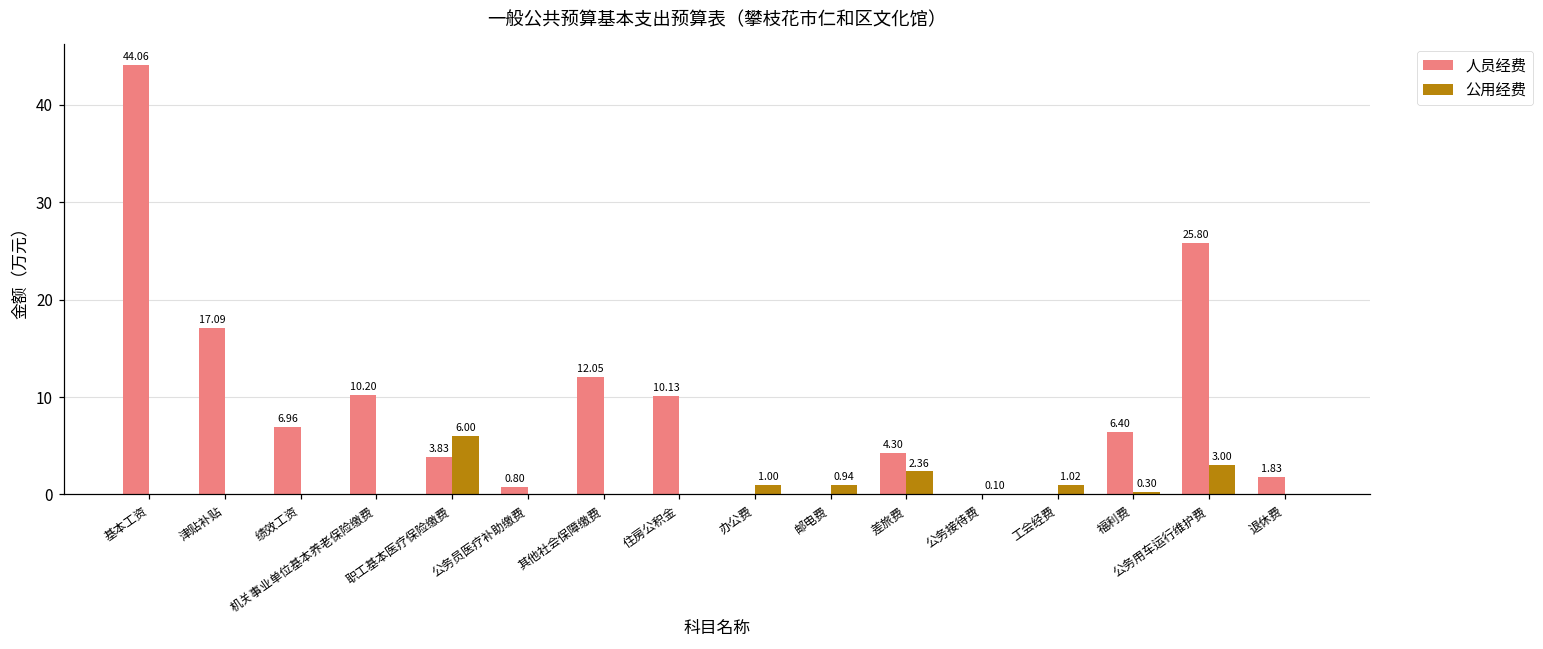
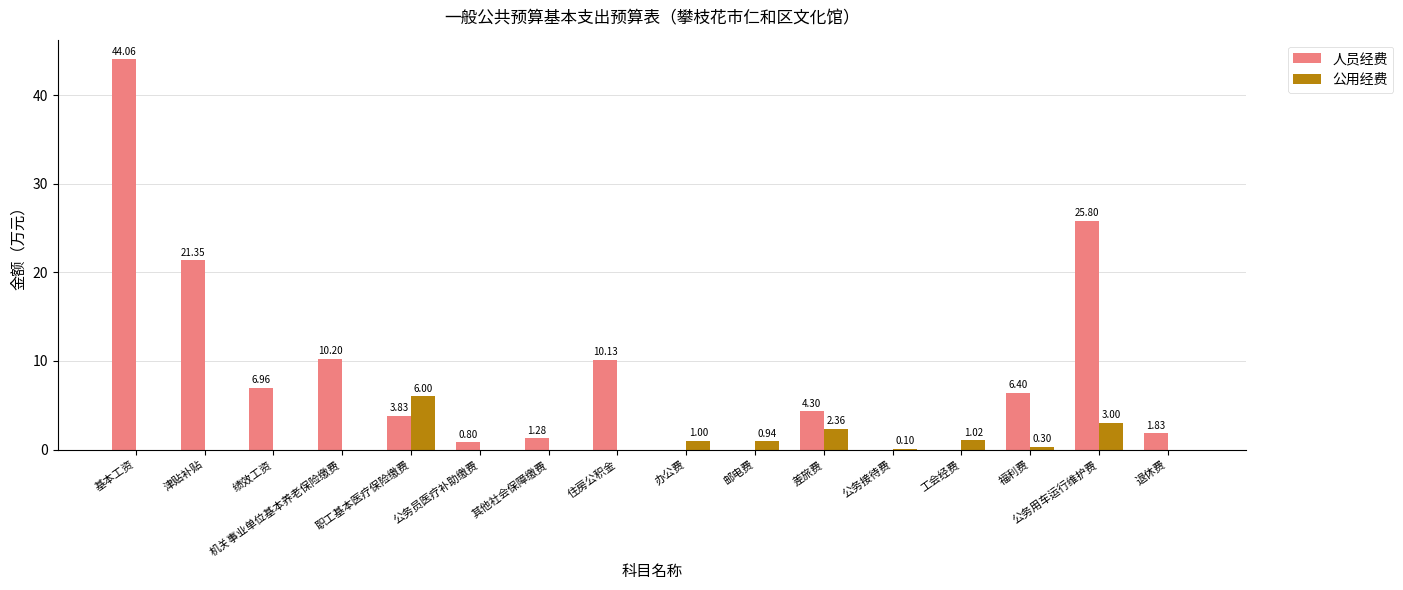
人员经费, 津贴补贴: 17.09 -> 21.35
人员经费, 其他社会保障缴费: 12.05 -> 1.28
